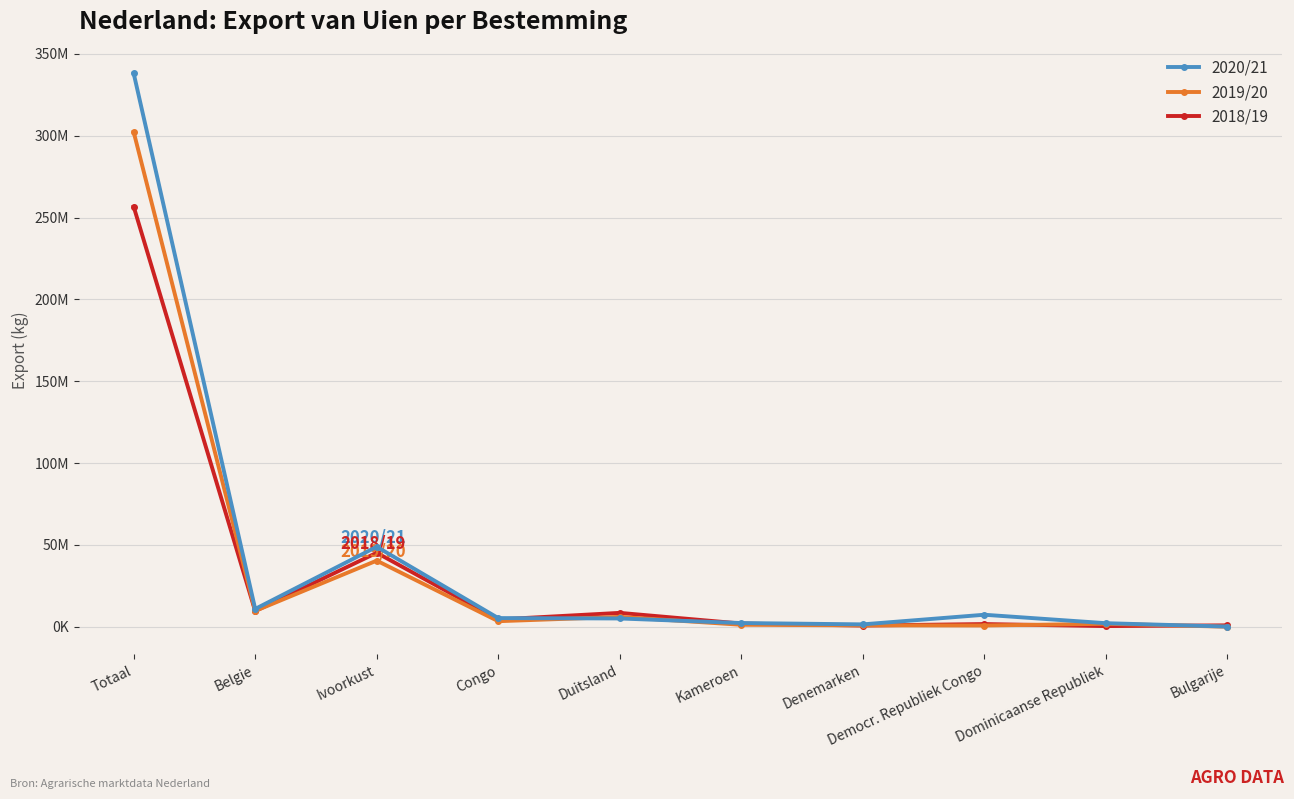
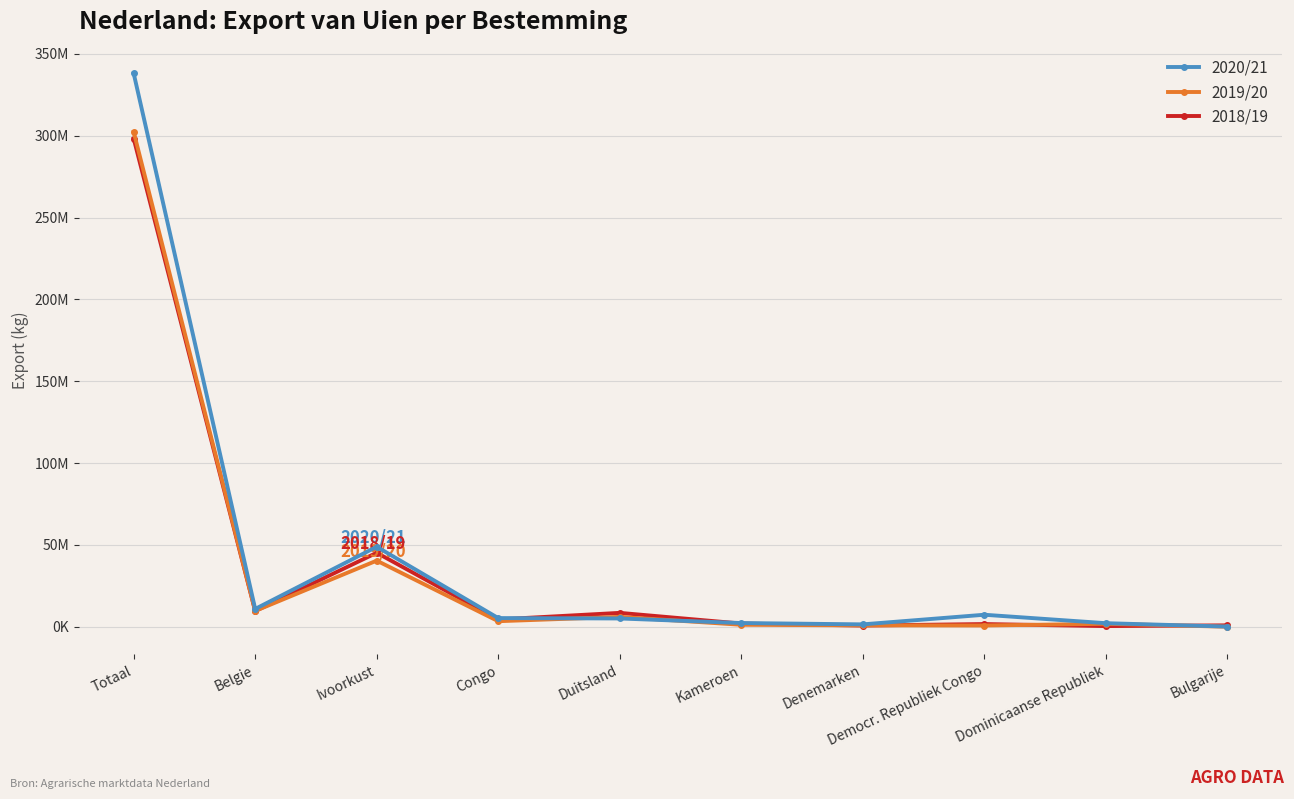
2018/19, Totaal: 257000000 -> 298000000
